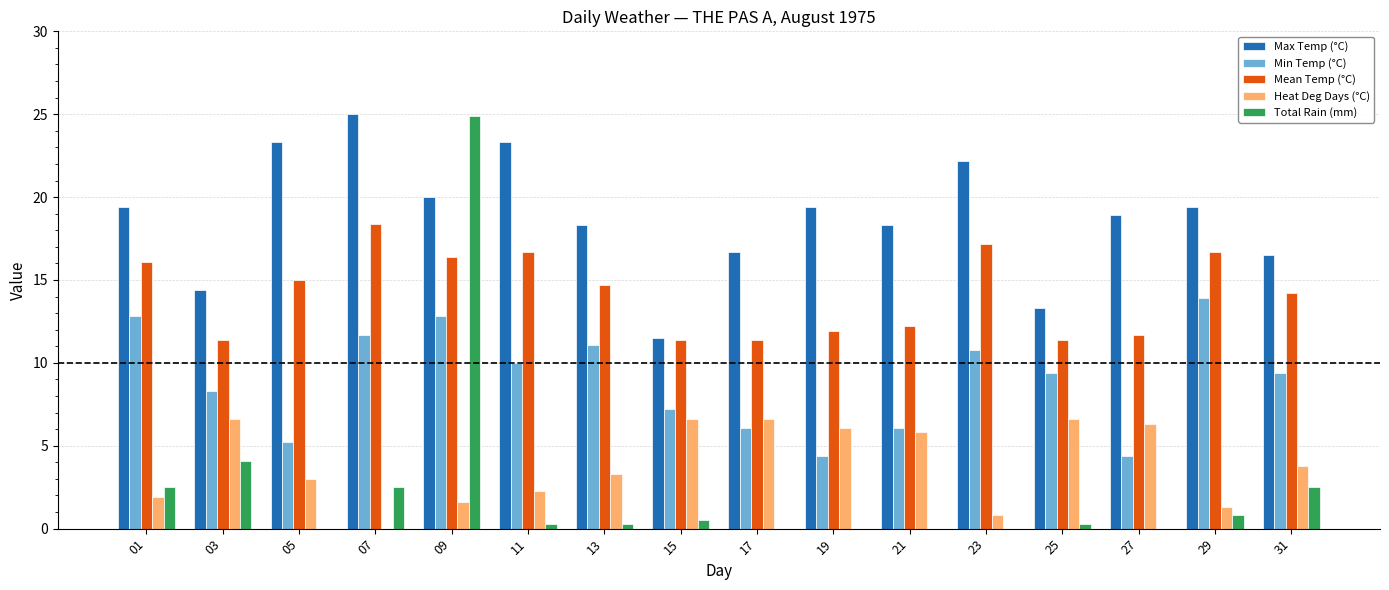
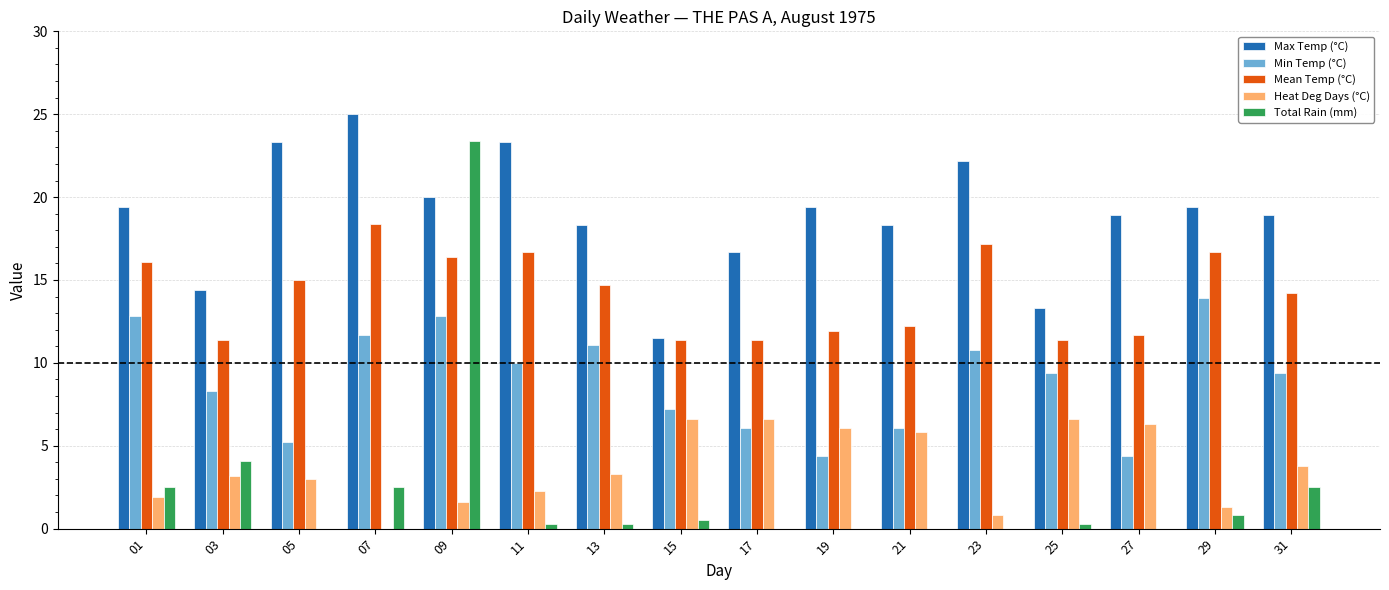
Heat Deg Days (°C), 03: 6.6 -> 3.2
Total Rain (mm), 09: 24.9 -> 23.4
Max Temp (°C), 31: 16.5 -> 18.9
